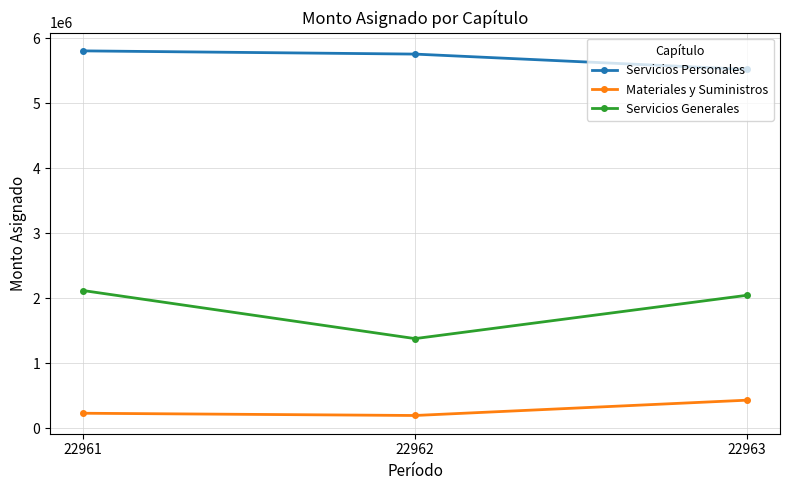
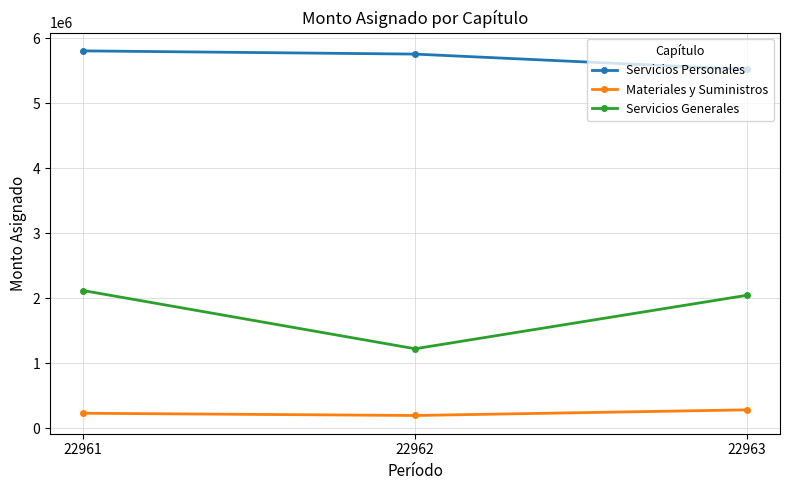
Servicios Generales, 22962: 1400000 -> 1200000
Materiales y Suministros, 22963: 400000 -> 300000
